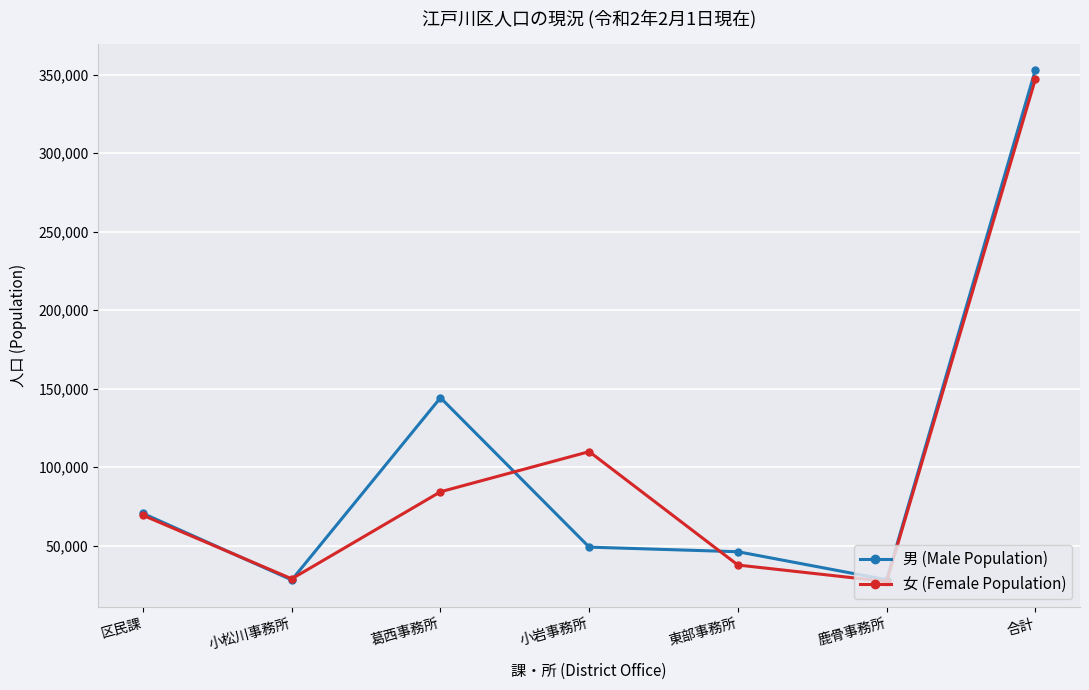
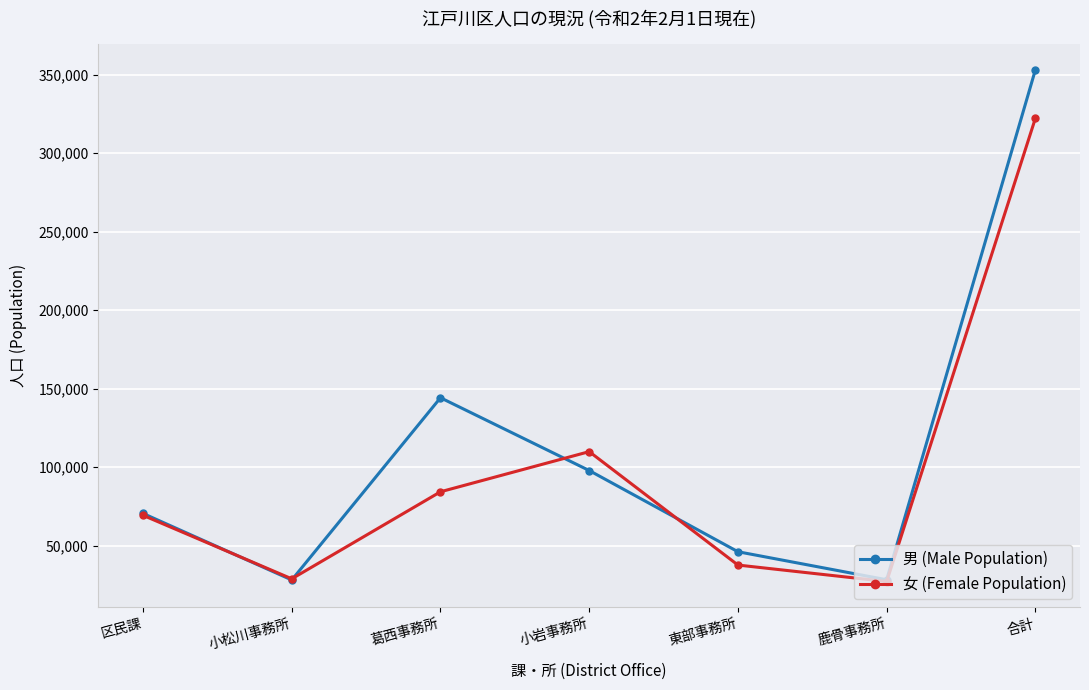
男 (Male Population), 小岩事務所: 49,000 -> 98,000
女 (Female Population), 合計: 347,000 -> 322,000
